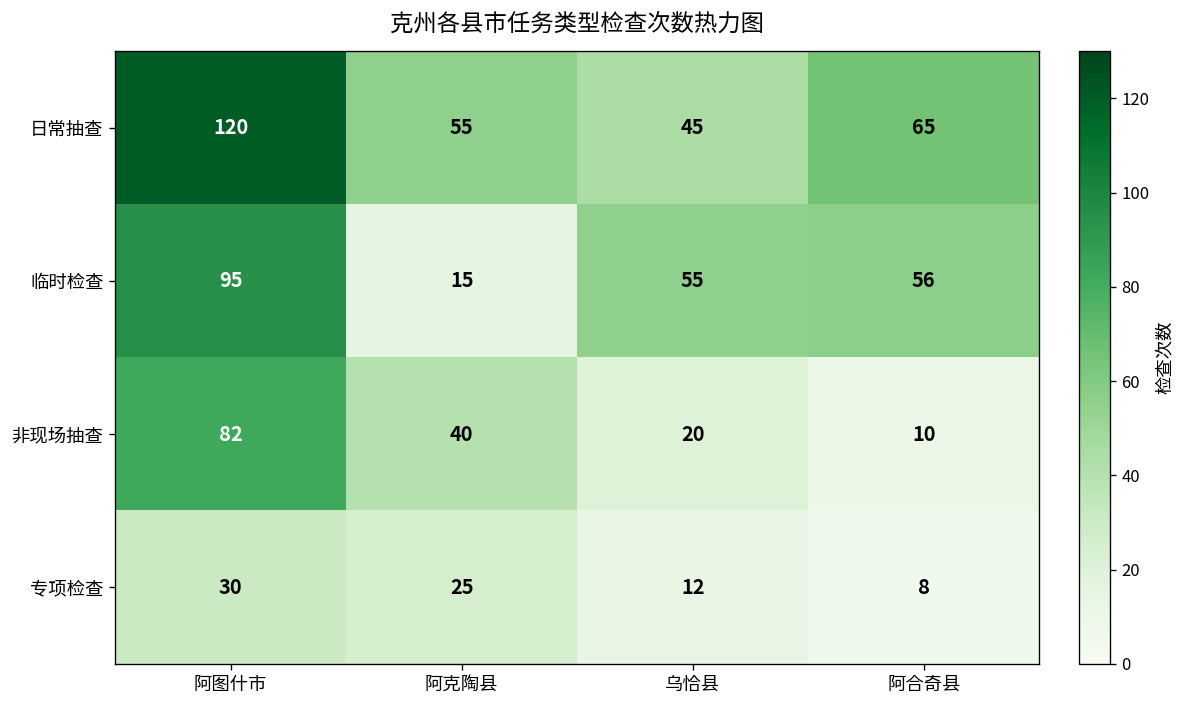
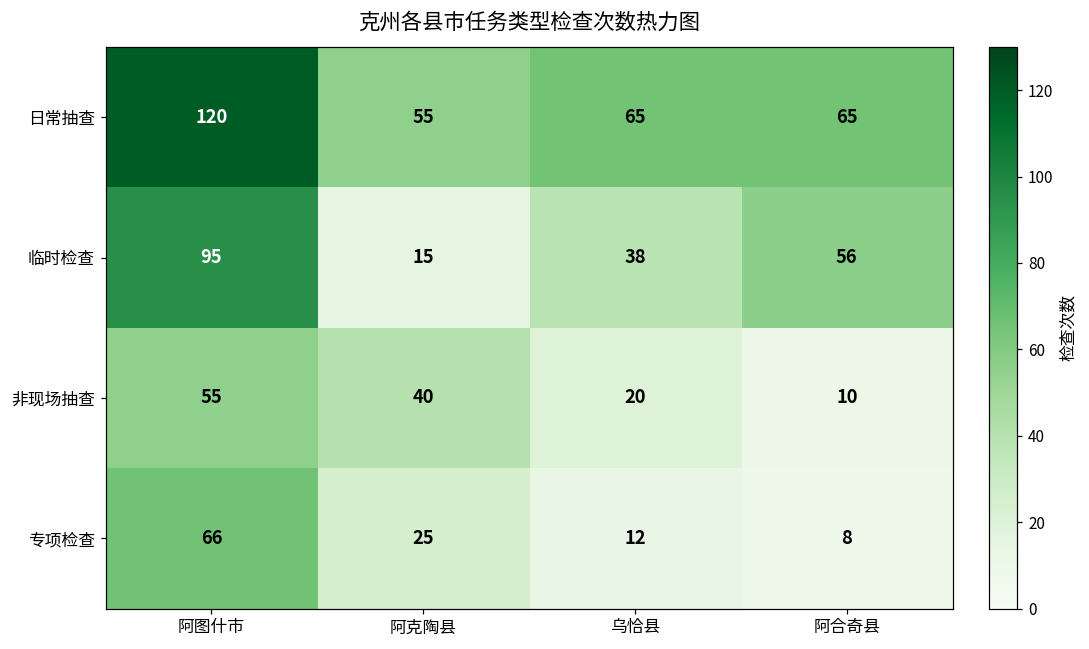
日常抽查, 乌恰县: 45 -> 65
临时检查, 乌恰县: 55 -> 38
非现场抽查, 阿图什市: 82 -> 55
专项检查, 阿图什市: 30 -> 66
